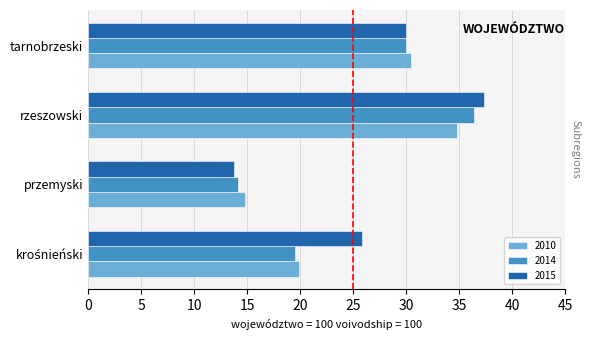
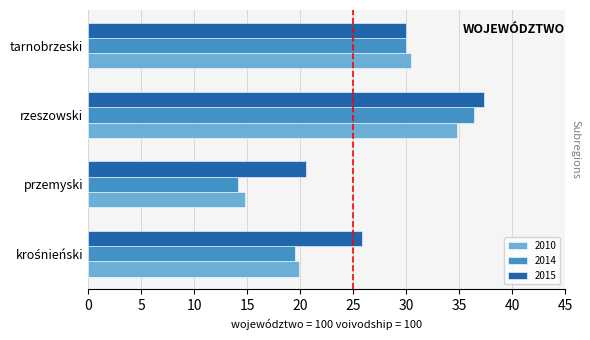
2015, przemyski: 13.8 -> 20.5
